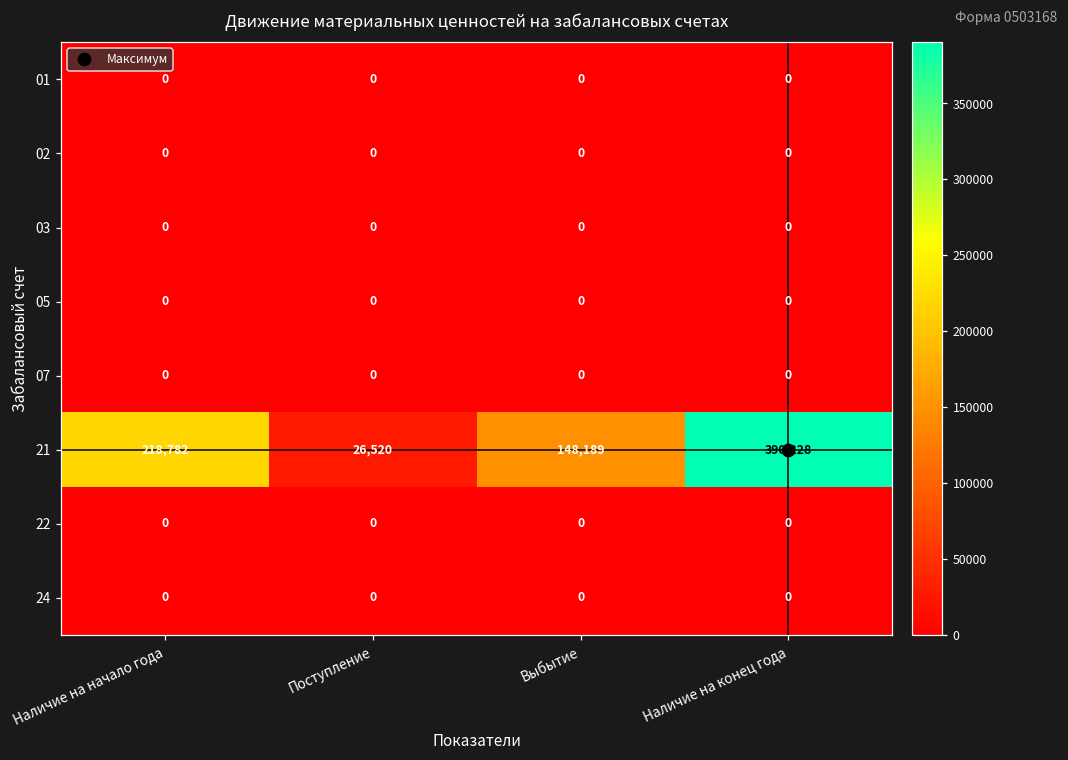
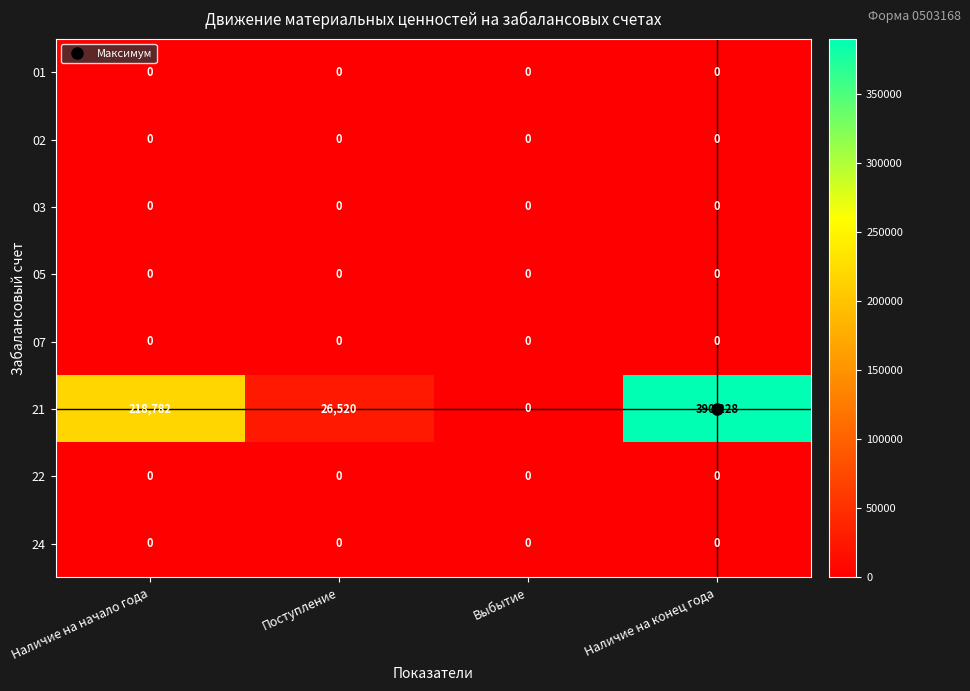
21, Выбытие: 148,189 -> 0
